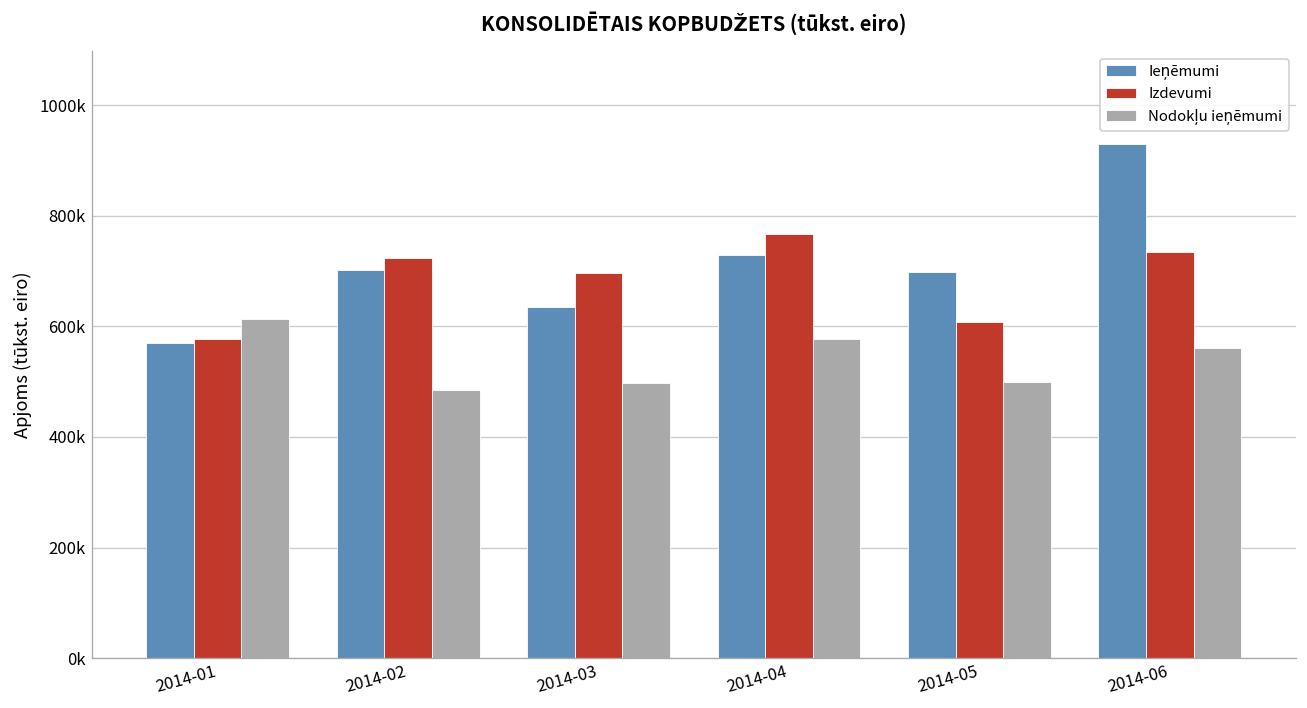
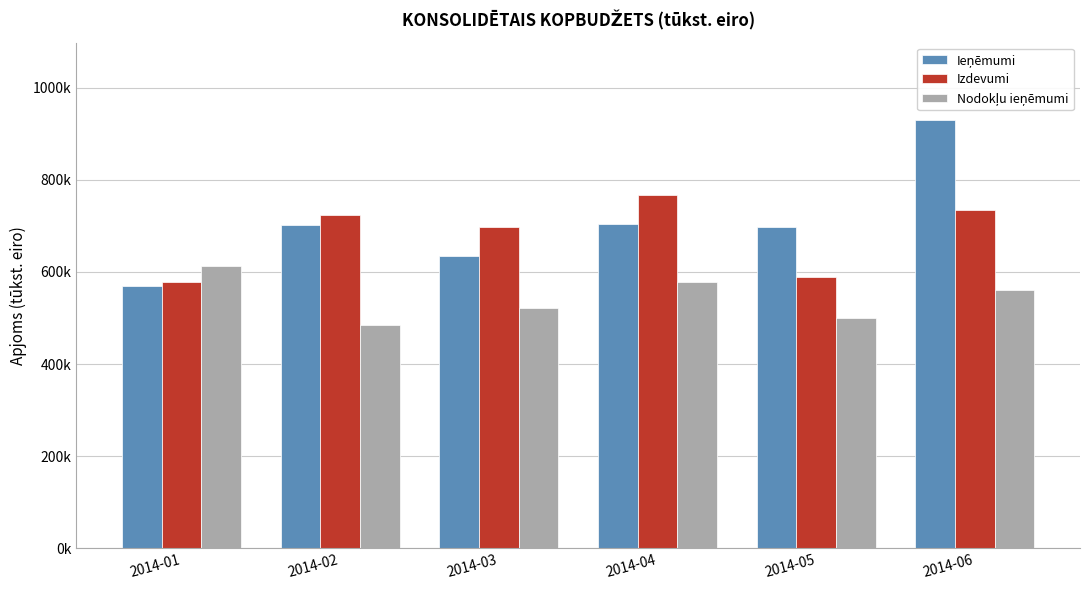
Nodokļu ieņēmumi, 2014-03: 500000 -> 520000
Ieņēmumi, 2014-04: 730000 -> 700000
Izdevumi, 2014-05: 610000 -> 590000
